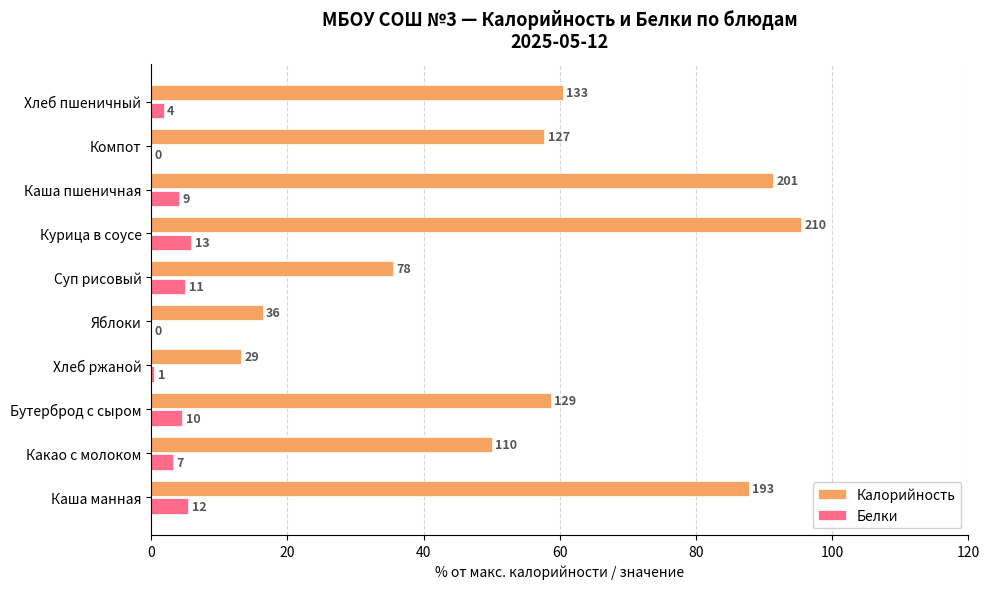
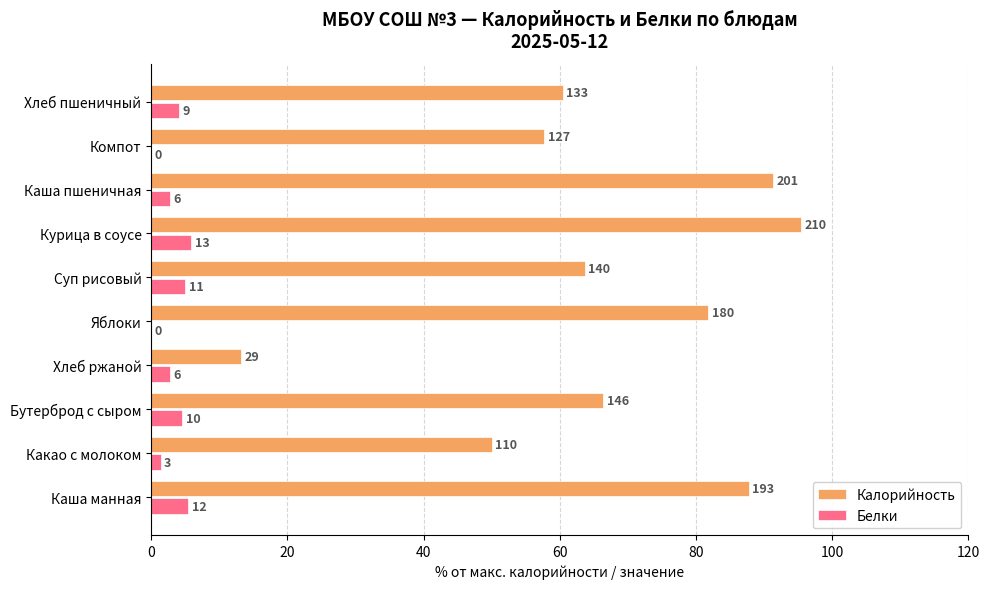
Белки, Хлеб пшеничный: 4 -> 9
Белки, Каша пшеничная: 9 -> 6
Калорийность, Суп рисовый: 78 -> 140
Калорийность, Яблоки: 36 -> 180
Белки, Хлеб ржаной: 1 -> 6
Калорийность, Бутерброд с сыром: 129 -> 146
Белки, Какао с молоком: 7 -> 3
